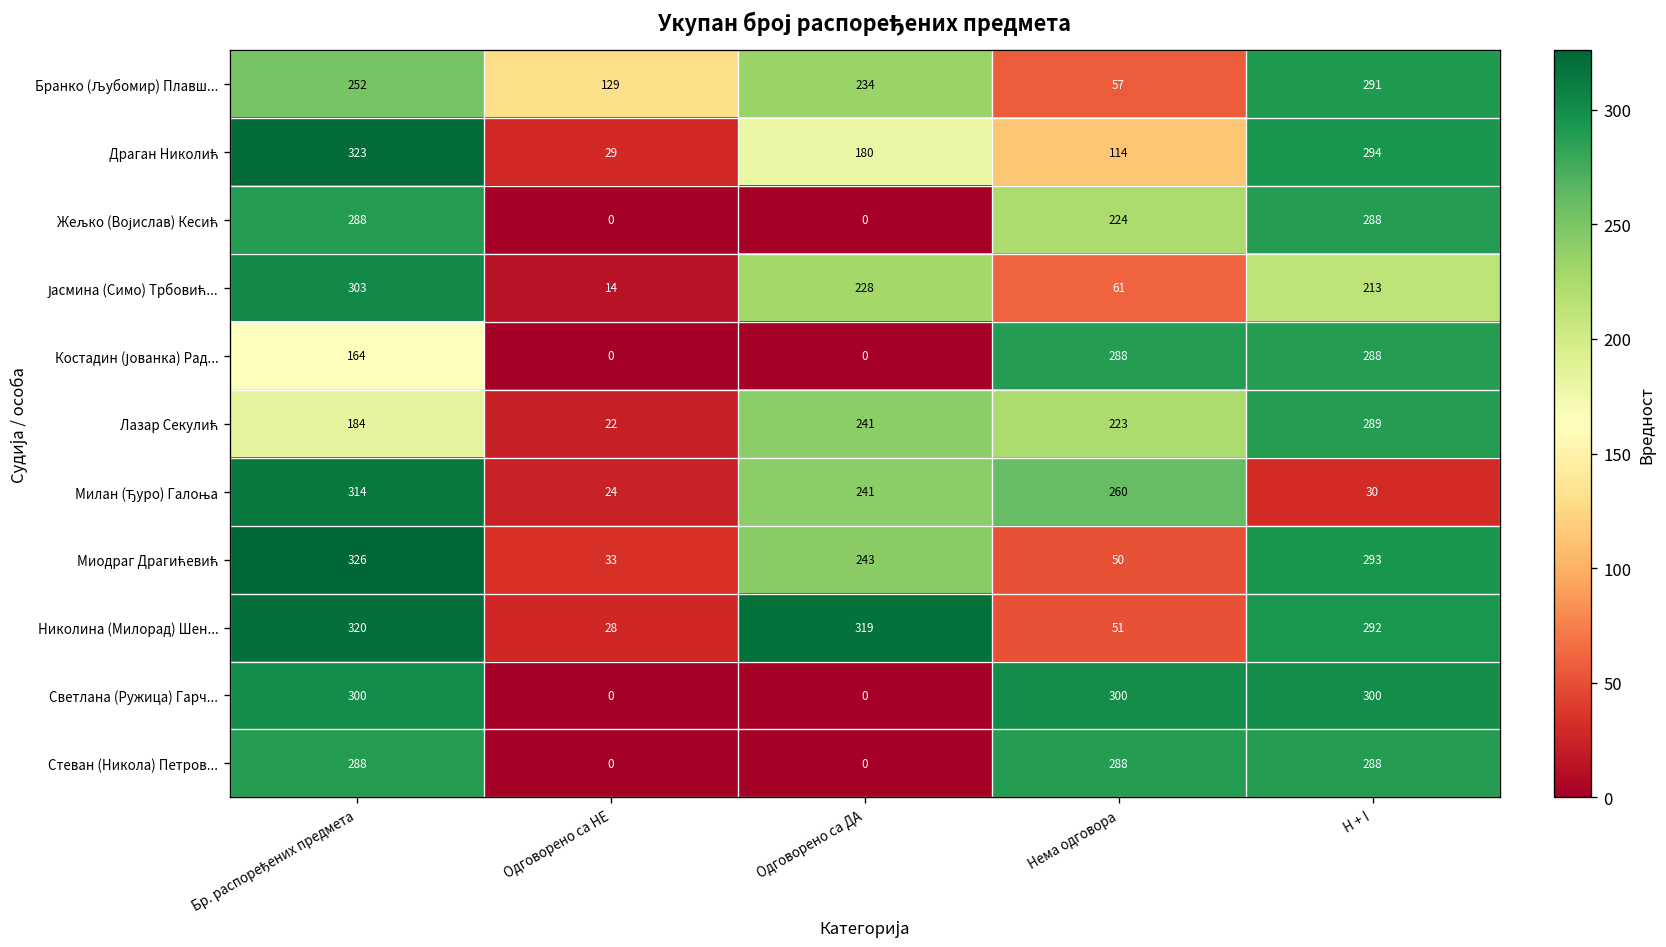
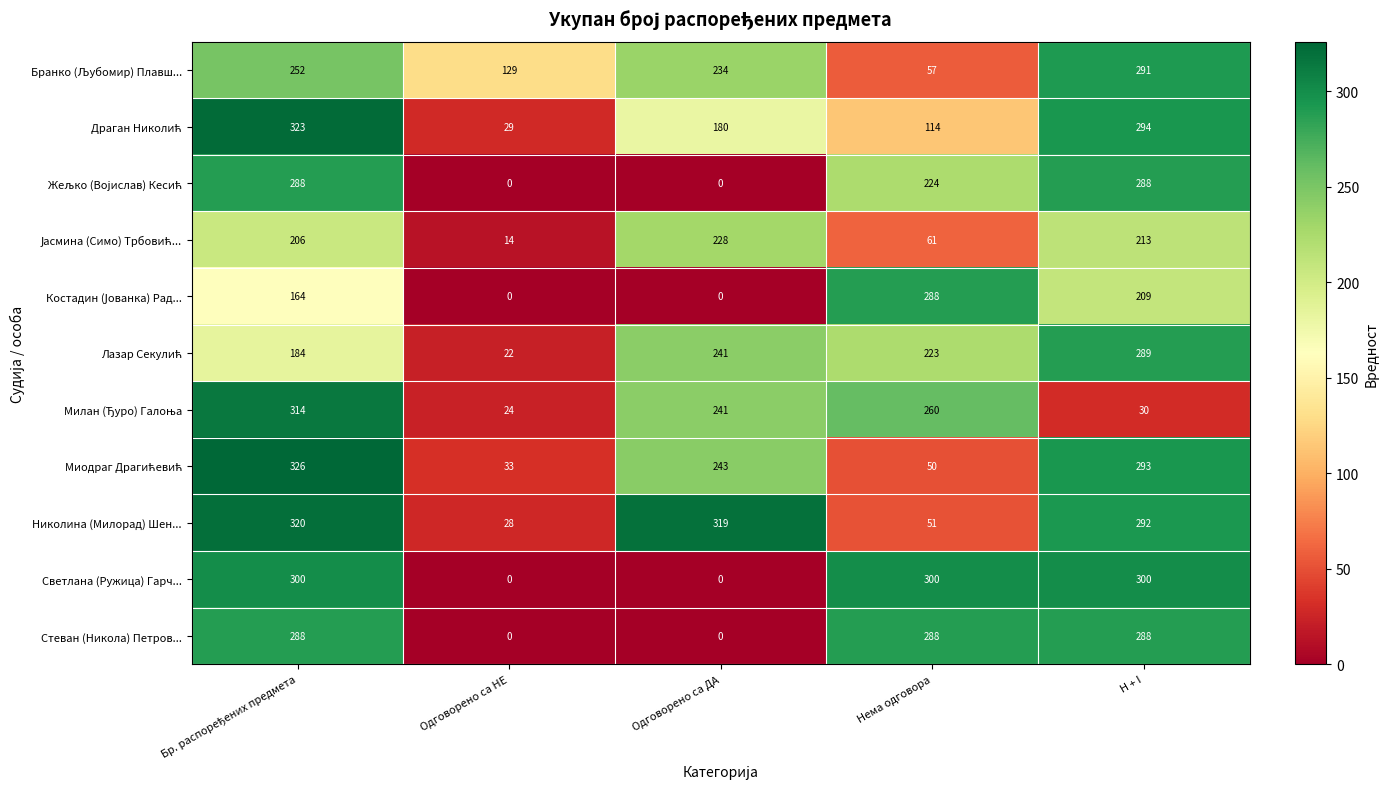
Јасмина (Симо) Трбовић..., Бр. распоређених предмета: 303 -> 206
Костадин (Јованка) Рад..., H + I: 288 -> 209
